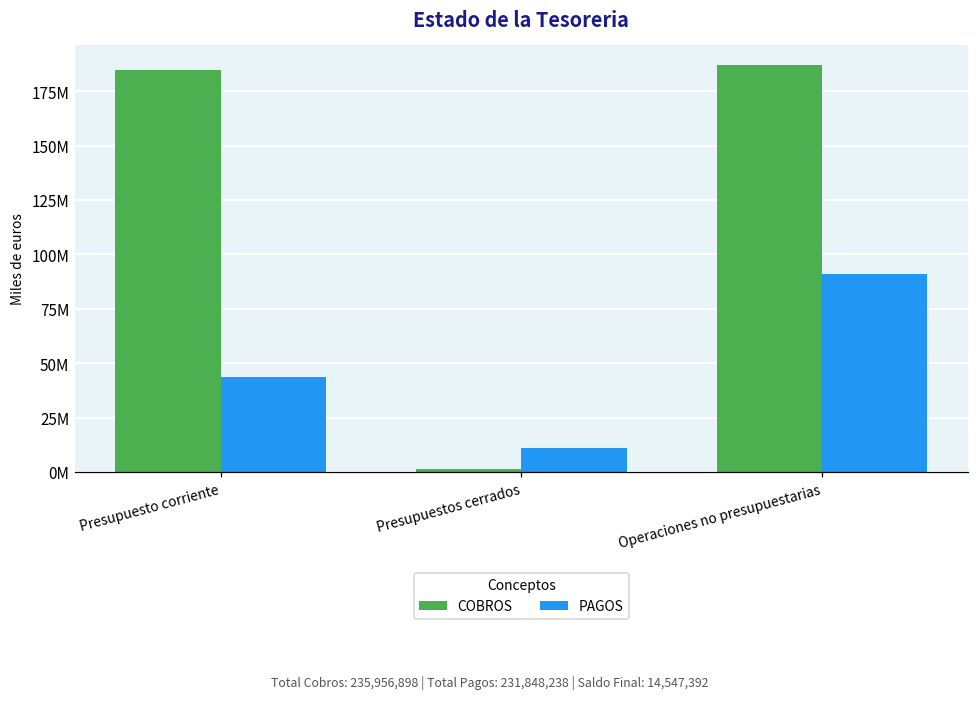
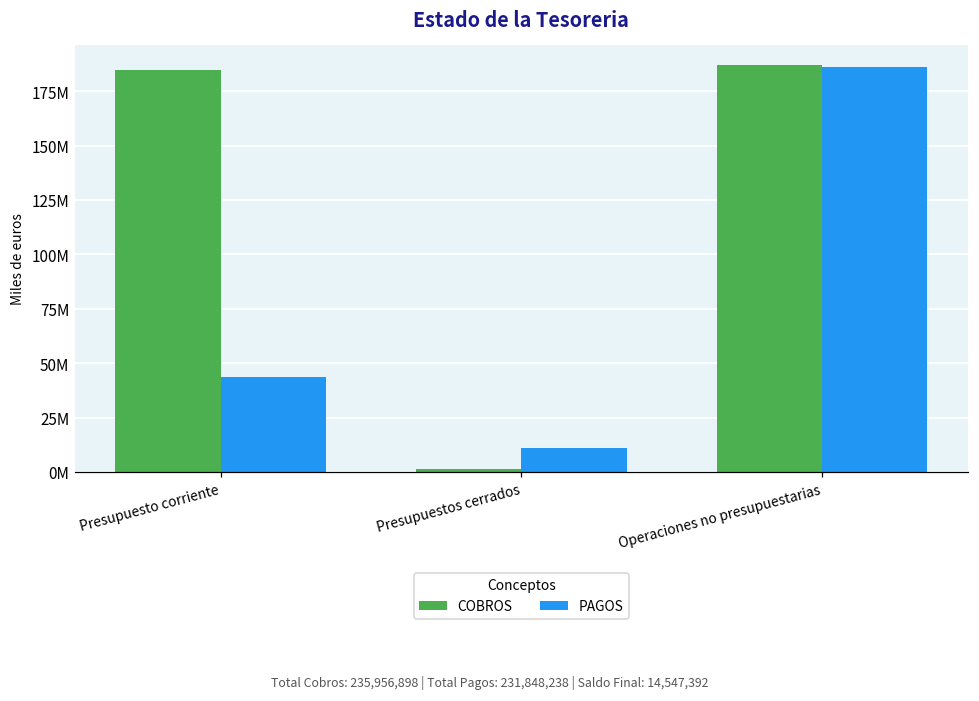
PAGOS, Operaciones no presupuestarias: 91000000 -> 186000000
